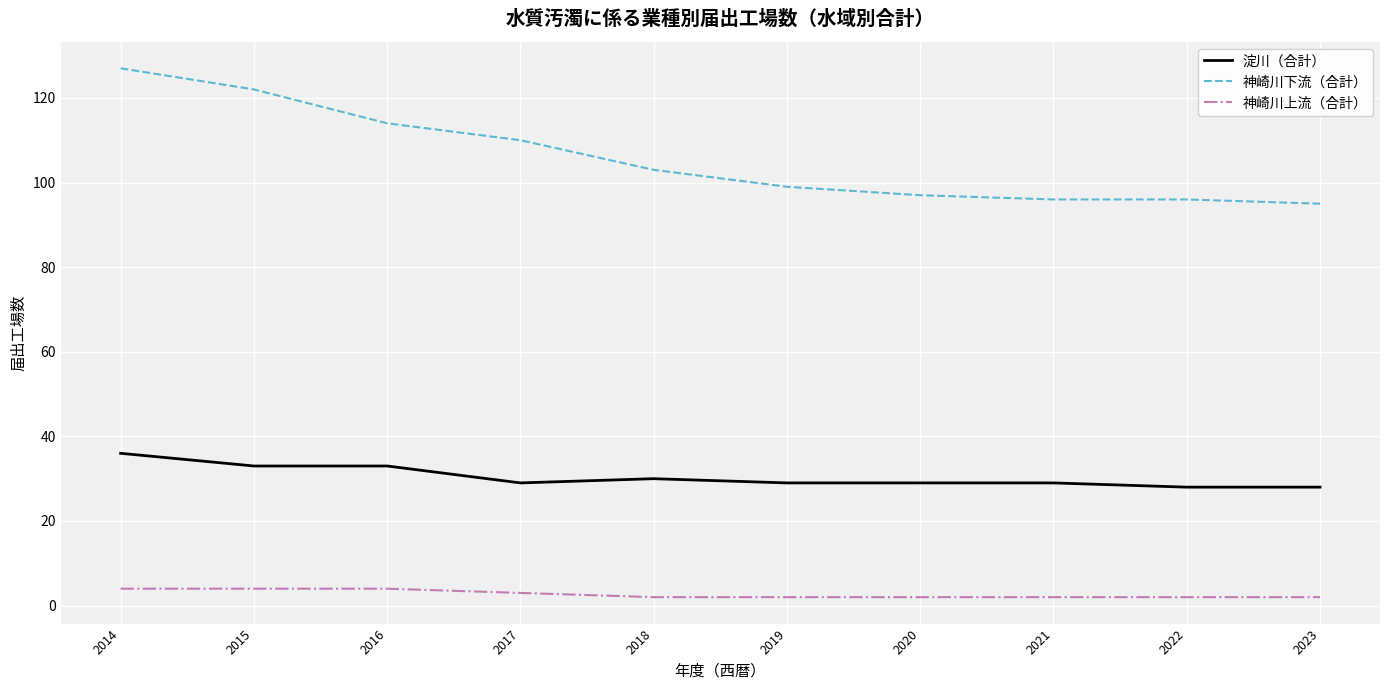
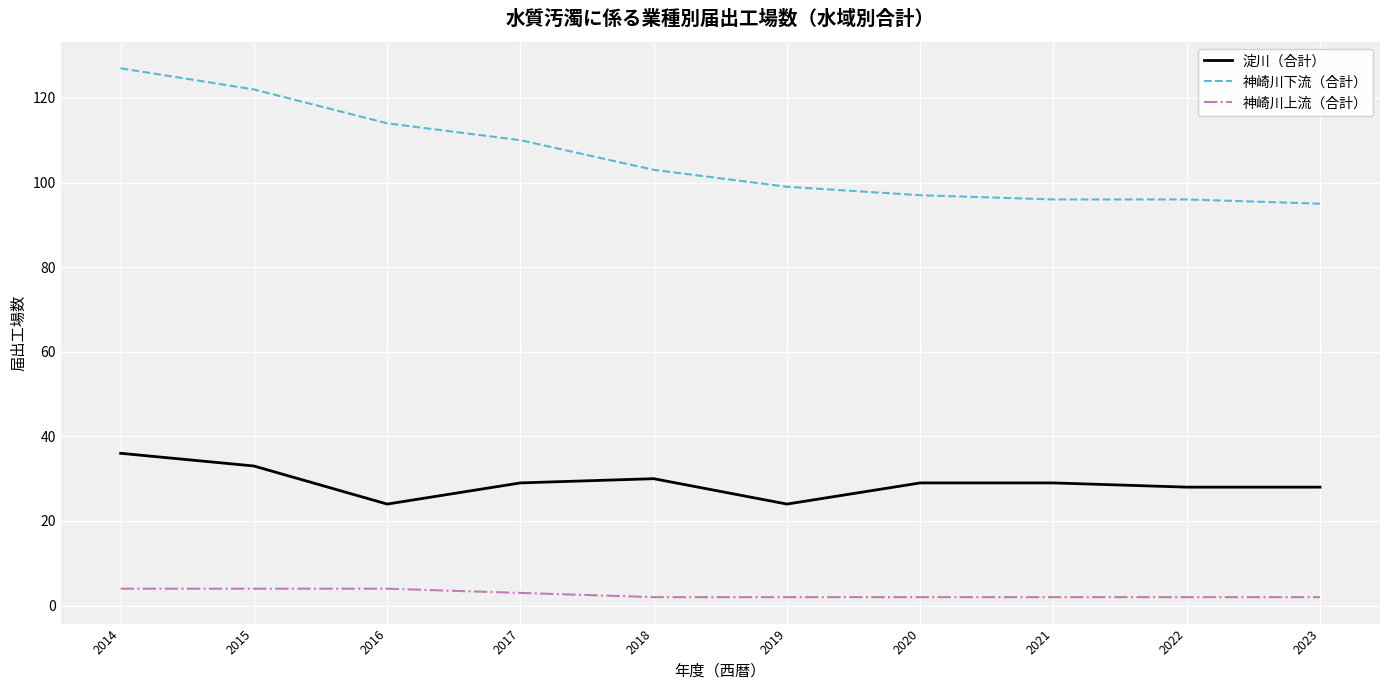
淀川（合計）, 2016: 33 -> 24
淀川（合計）, 2019: 29 -> 24
